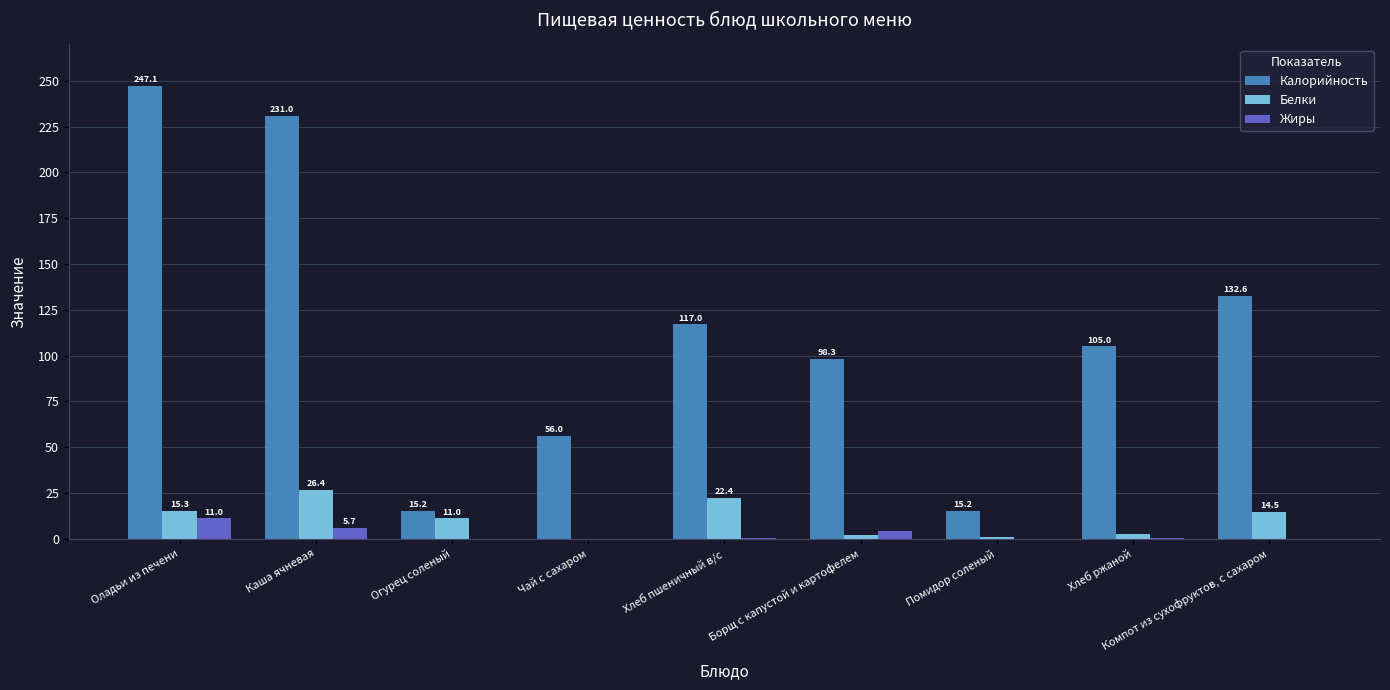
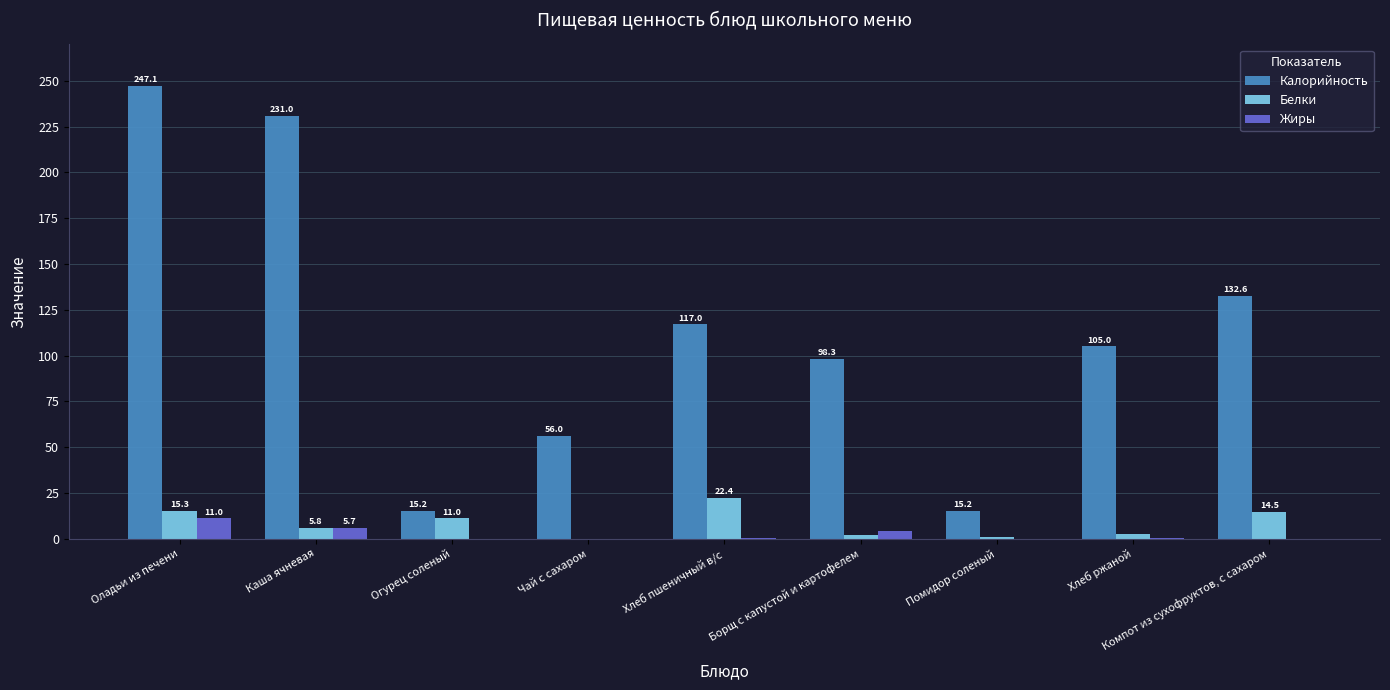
Белки, Каша ячневая: 26.4 -> 5.8
